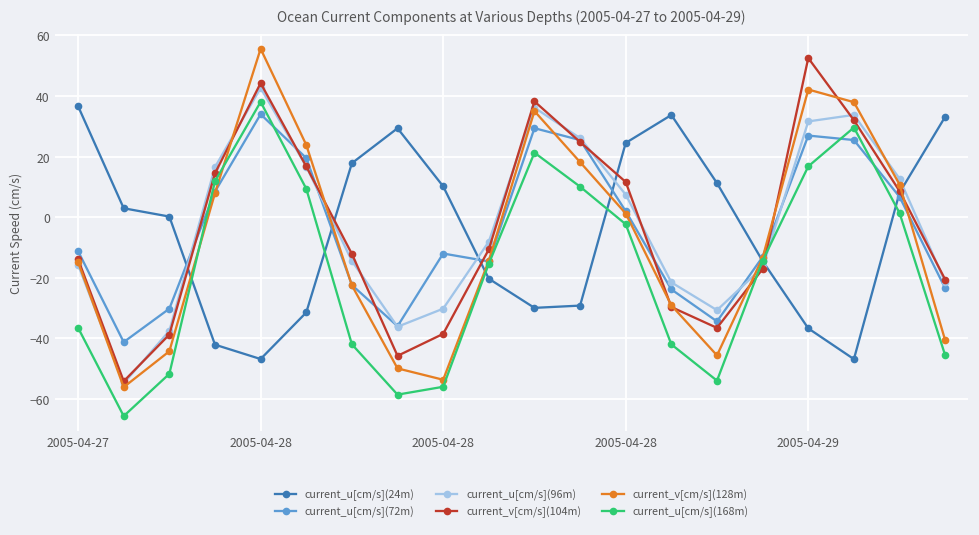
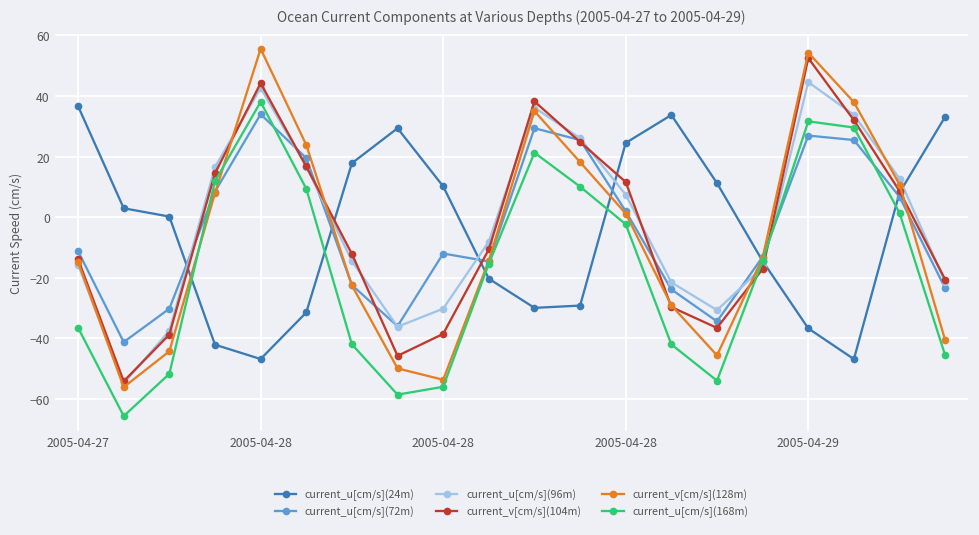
current_u[cm/s](96m), 2005-04-29: 32 -> 45
current_v[cm/s](128m), 2005-04-29: 42 -> 54
current_u[cm/s](168m), 2005-04-29: 17 -> 32
